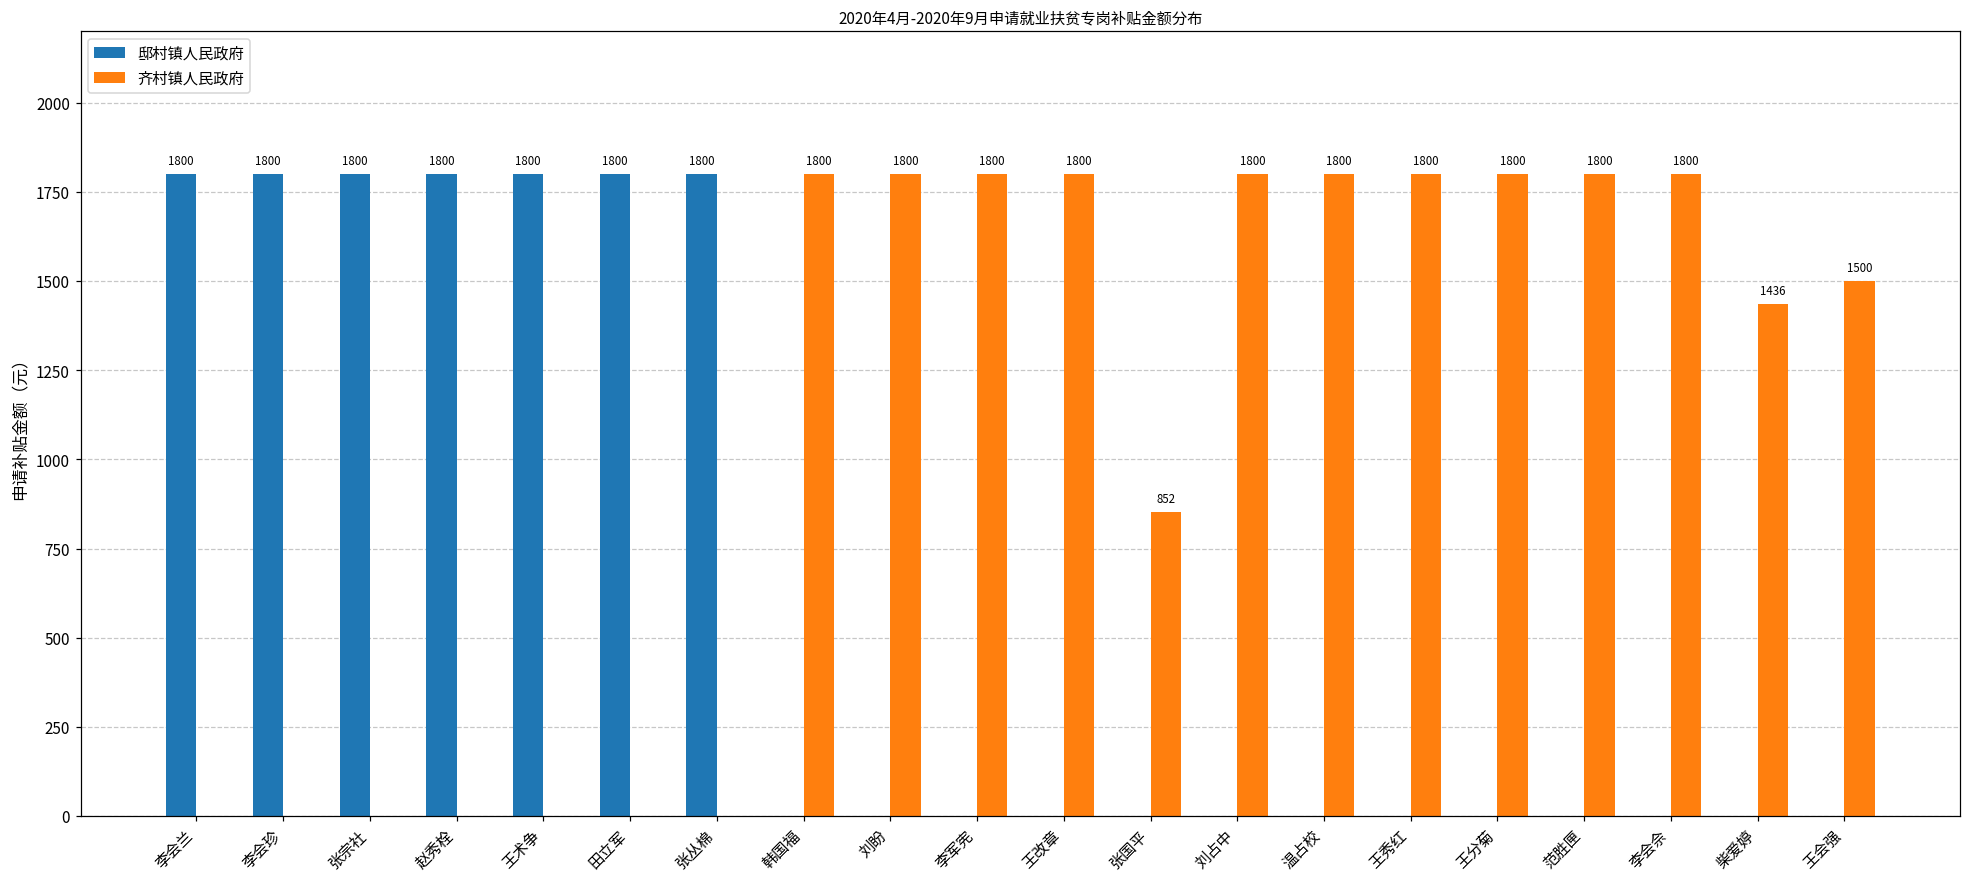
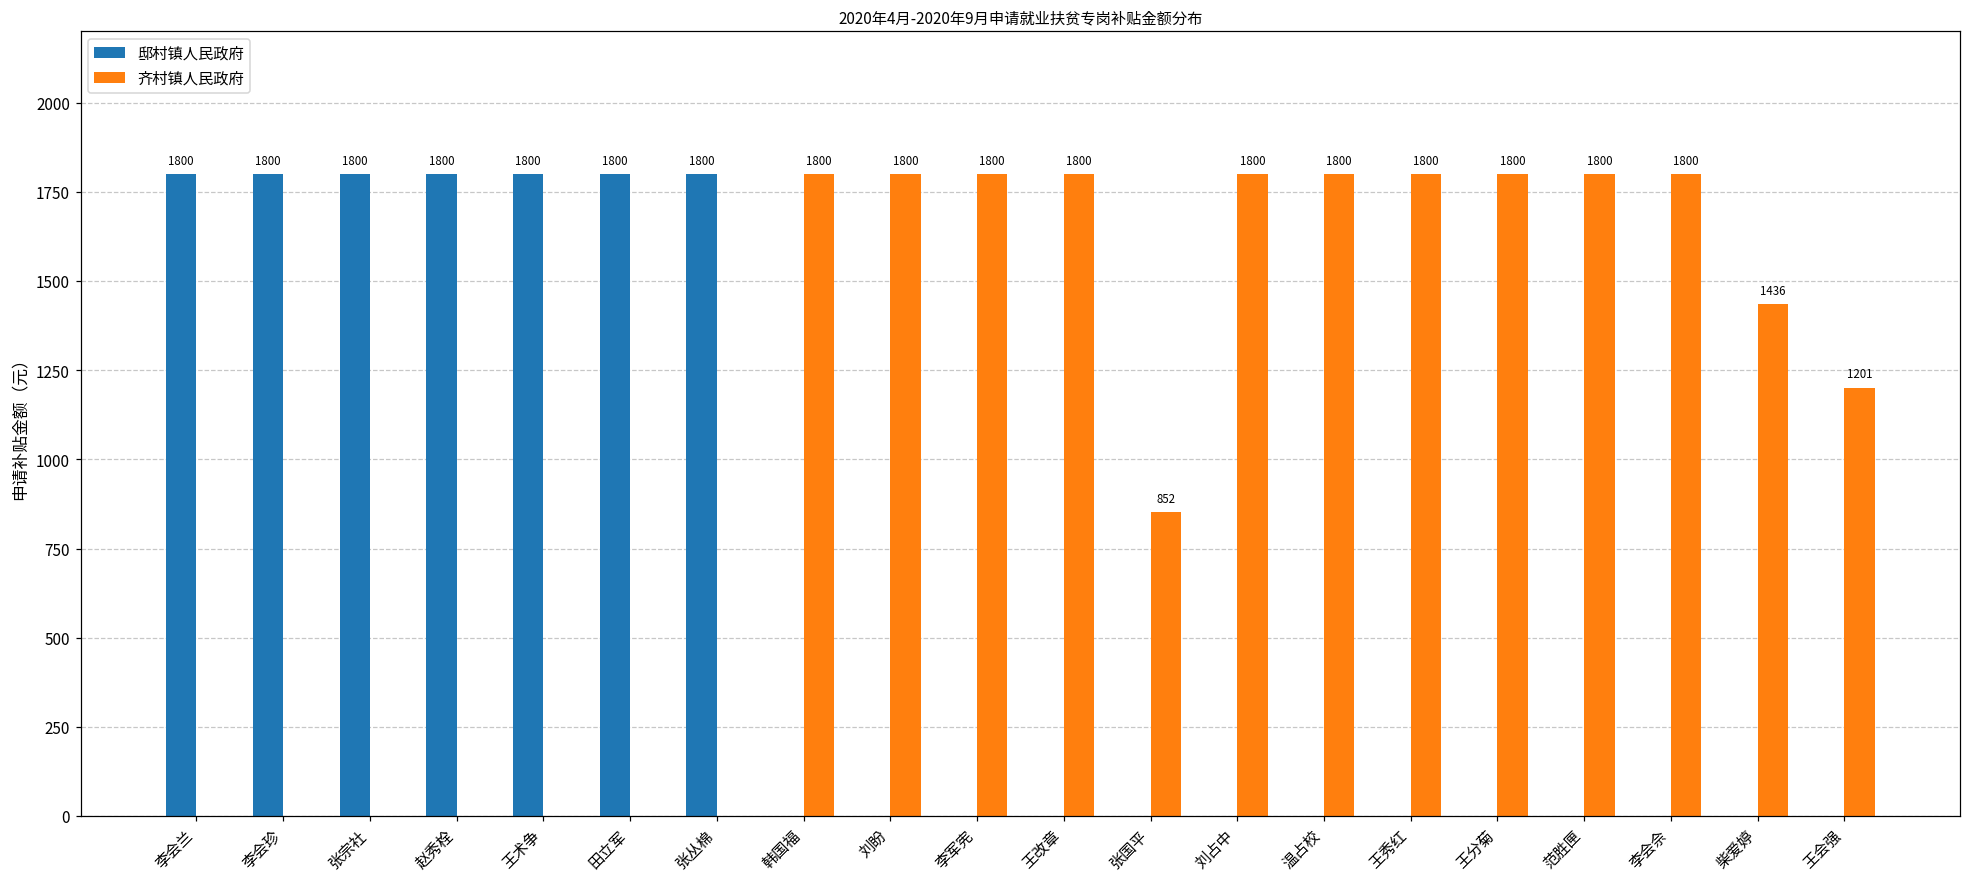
齐村镇人民政府, 王会强: 1500 -> 1201
